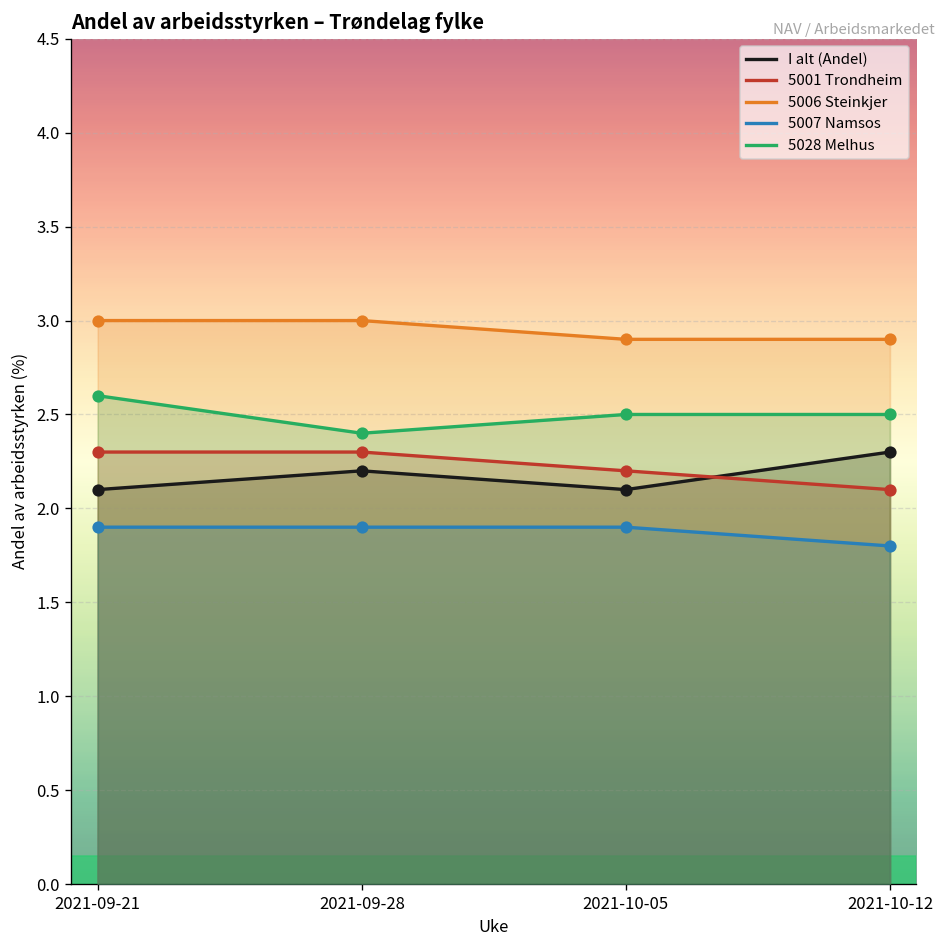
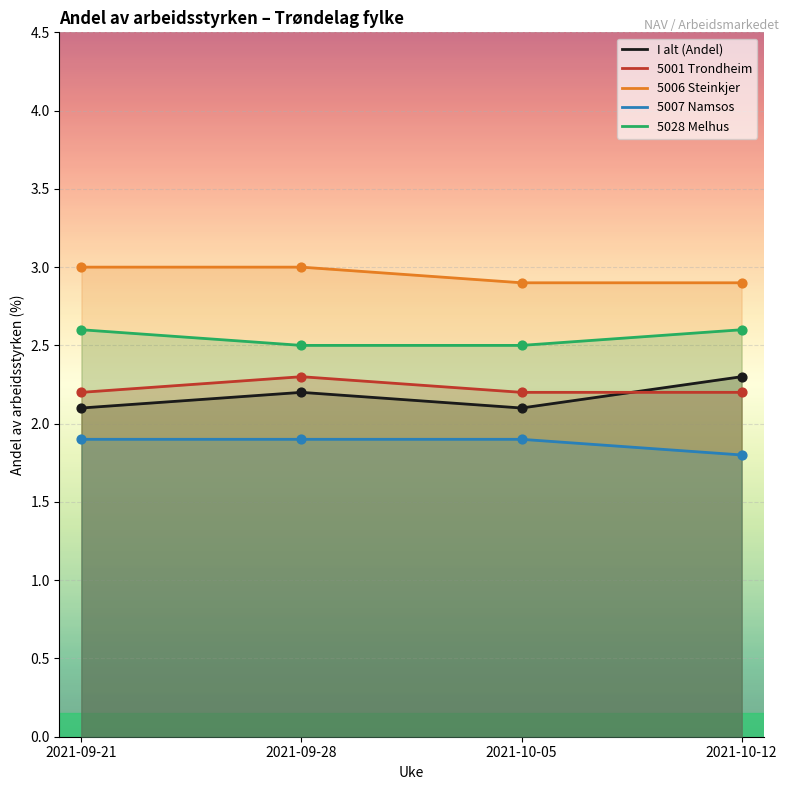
5001 Trondheim, 2021-09-21: 2.3 -> 2.2
5028 Melhus, 2021-09-28: 2.4 -> 2.5
5001 Trondheim, 2021-10-12: 2.1 -> 2.2
5028 Melhus, 2021-10-12: 2.5 -> 2.6
